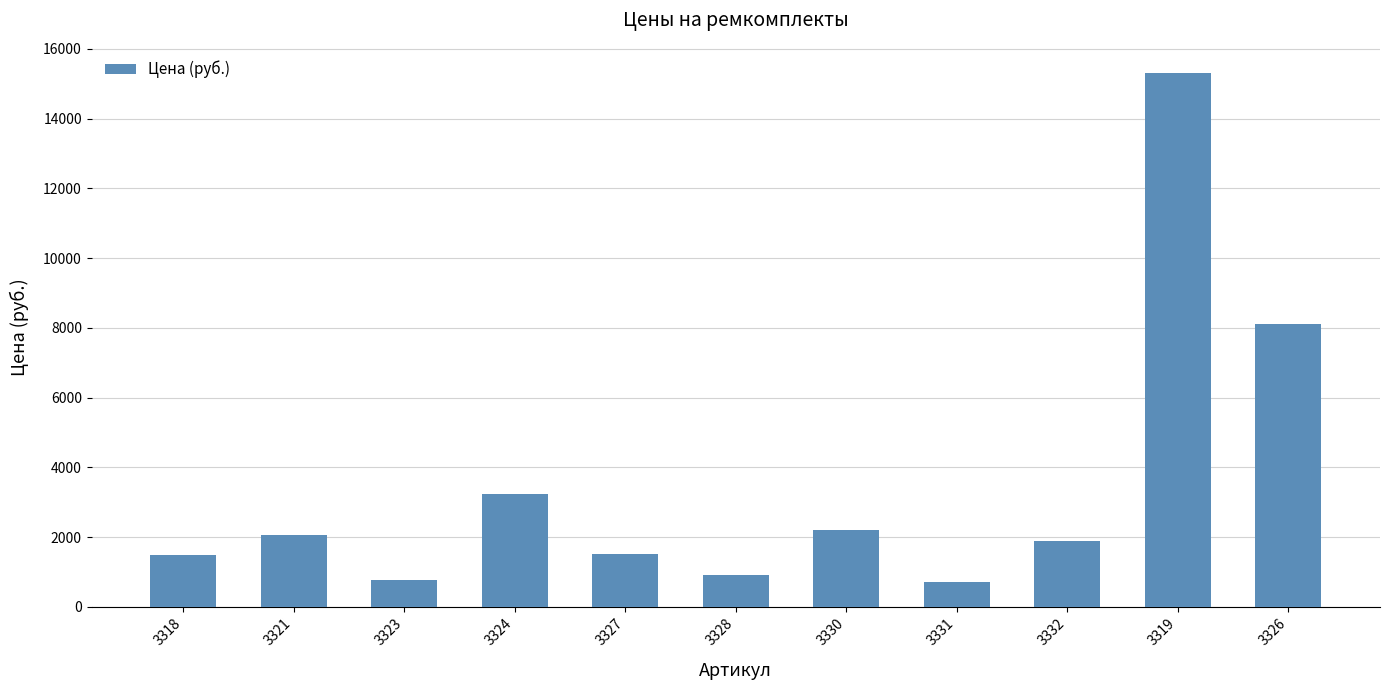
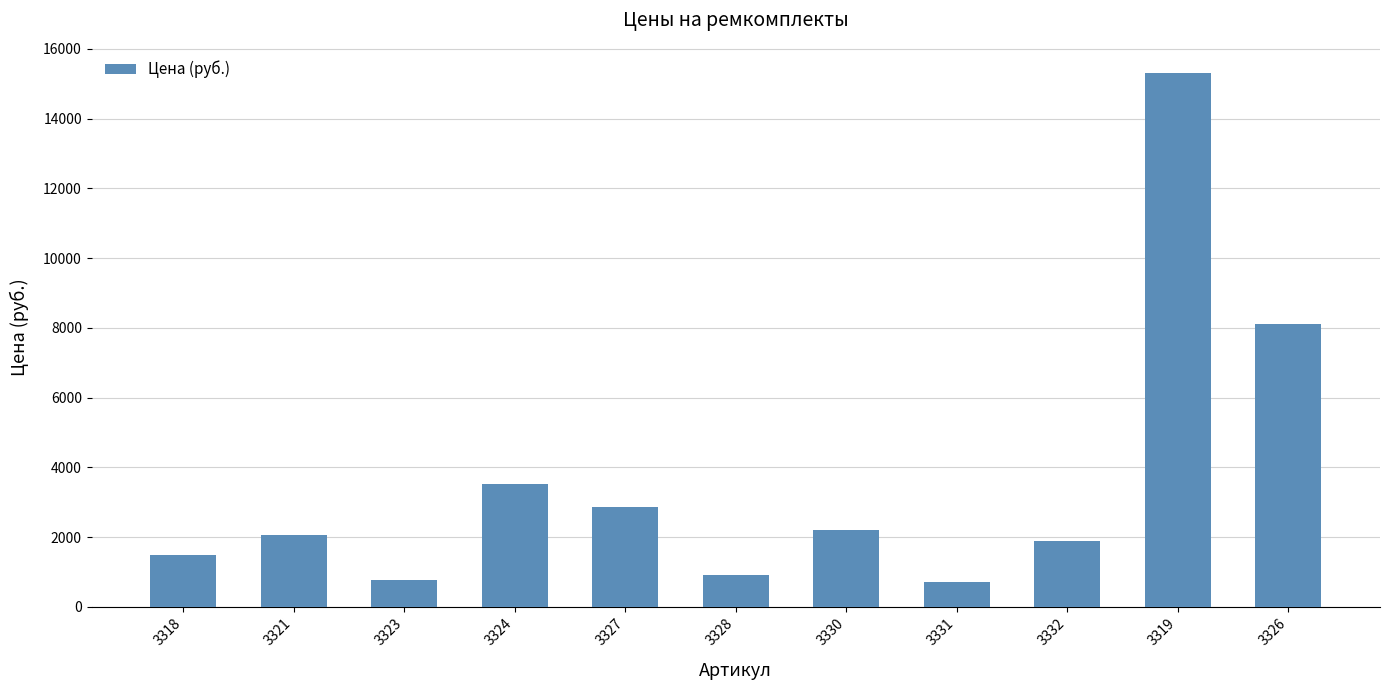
3324: 3200 -> 3500
3327: 1500 -> 2900
